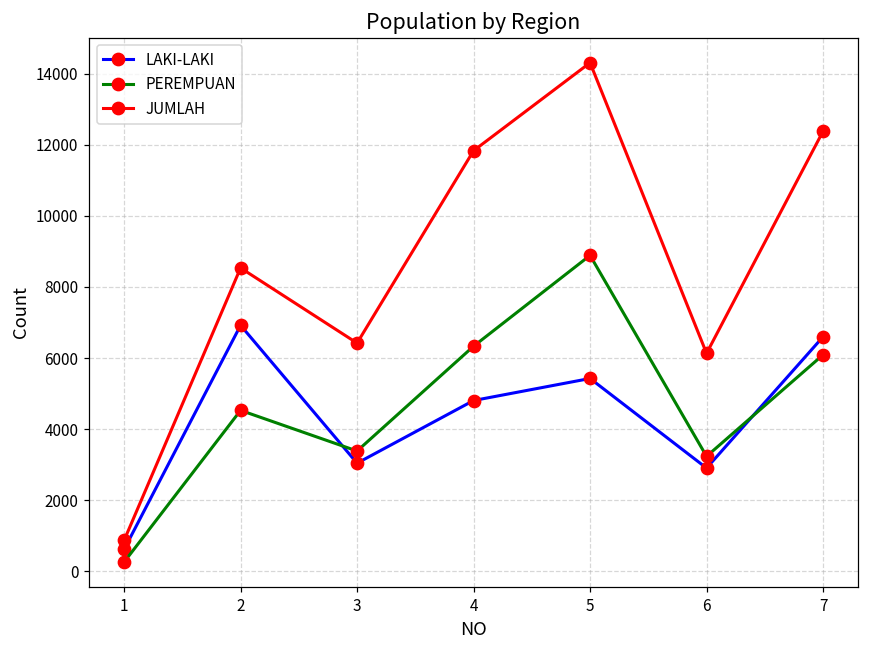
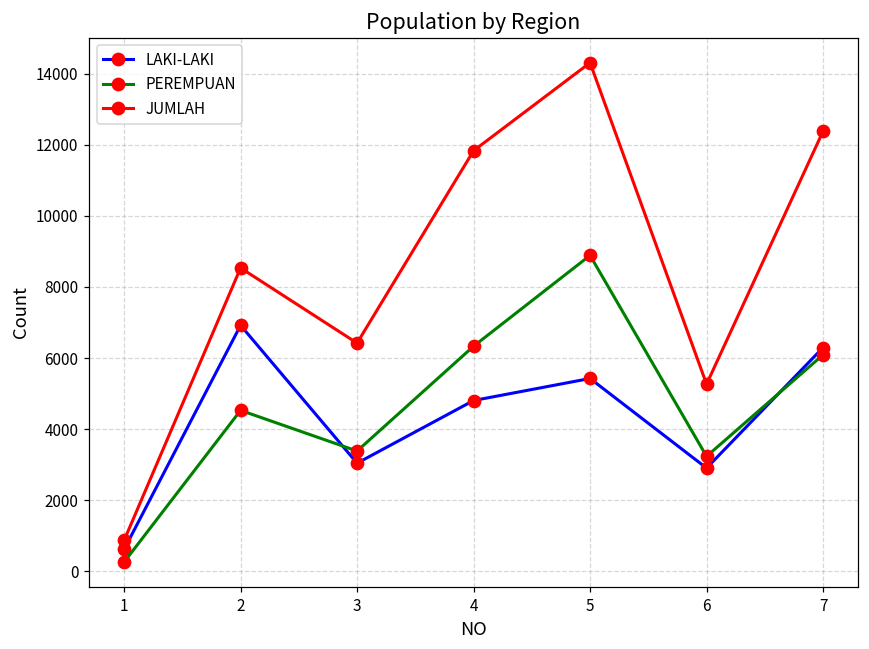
JUMLAH, 6: 6100 -> 5300
LAKI-LAKI, 7: 6600 -> 6300
